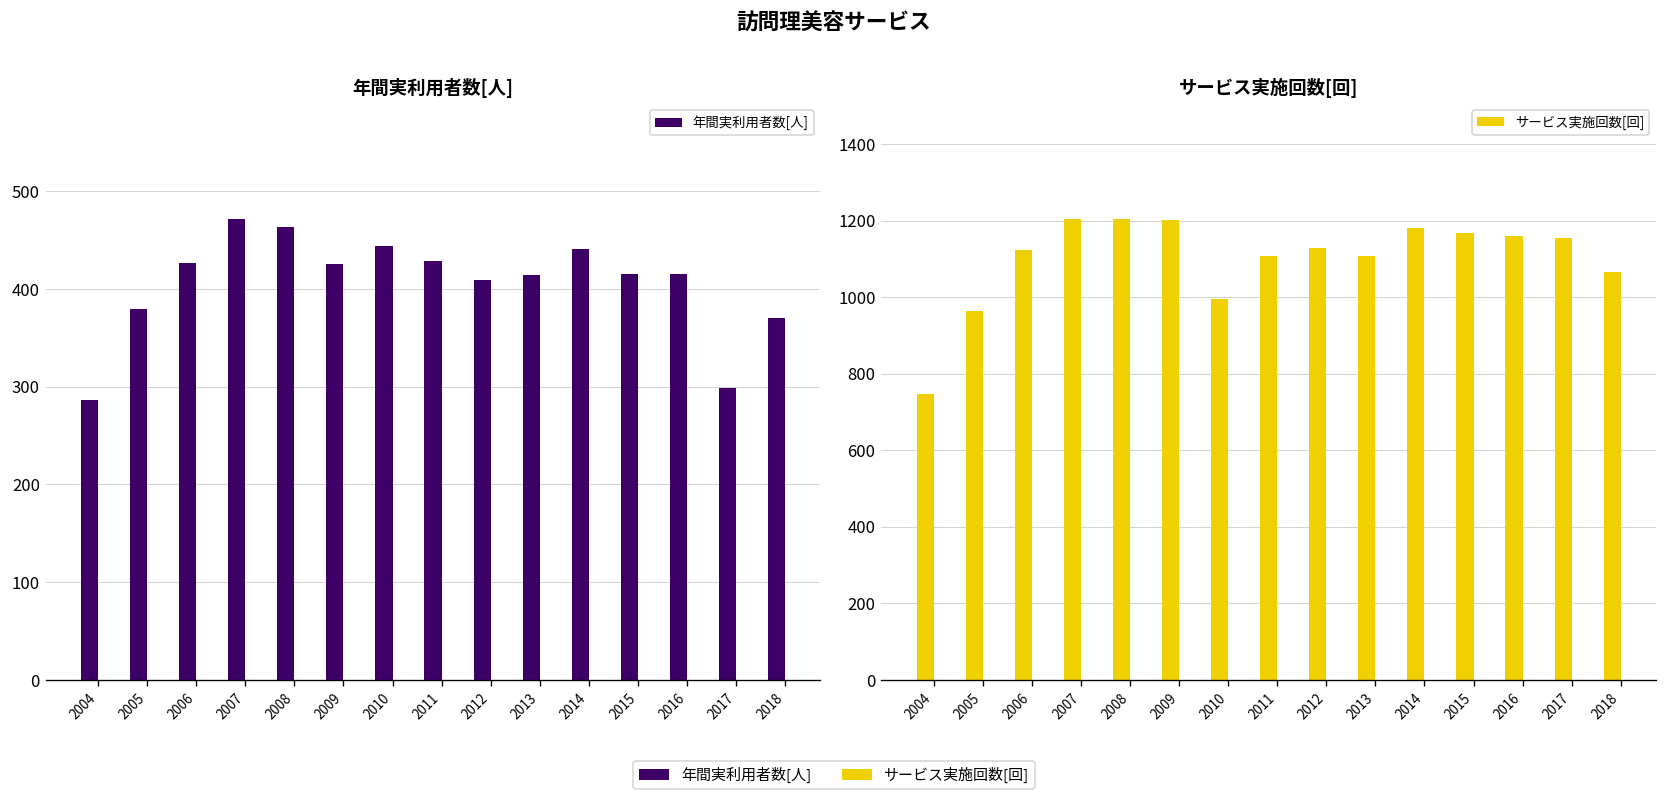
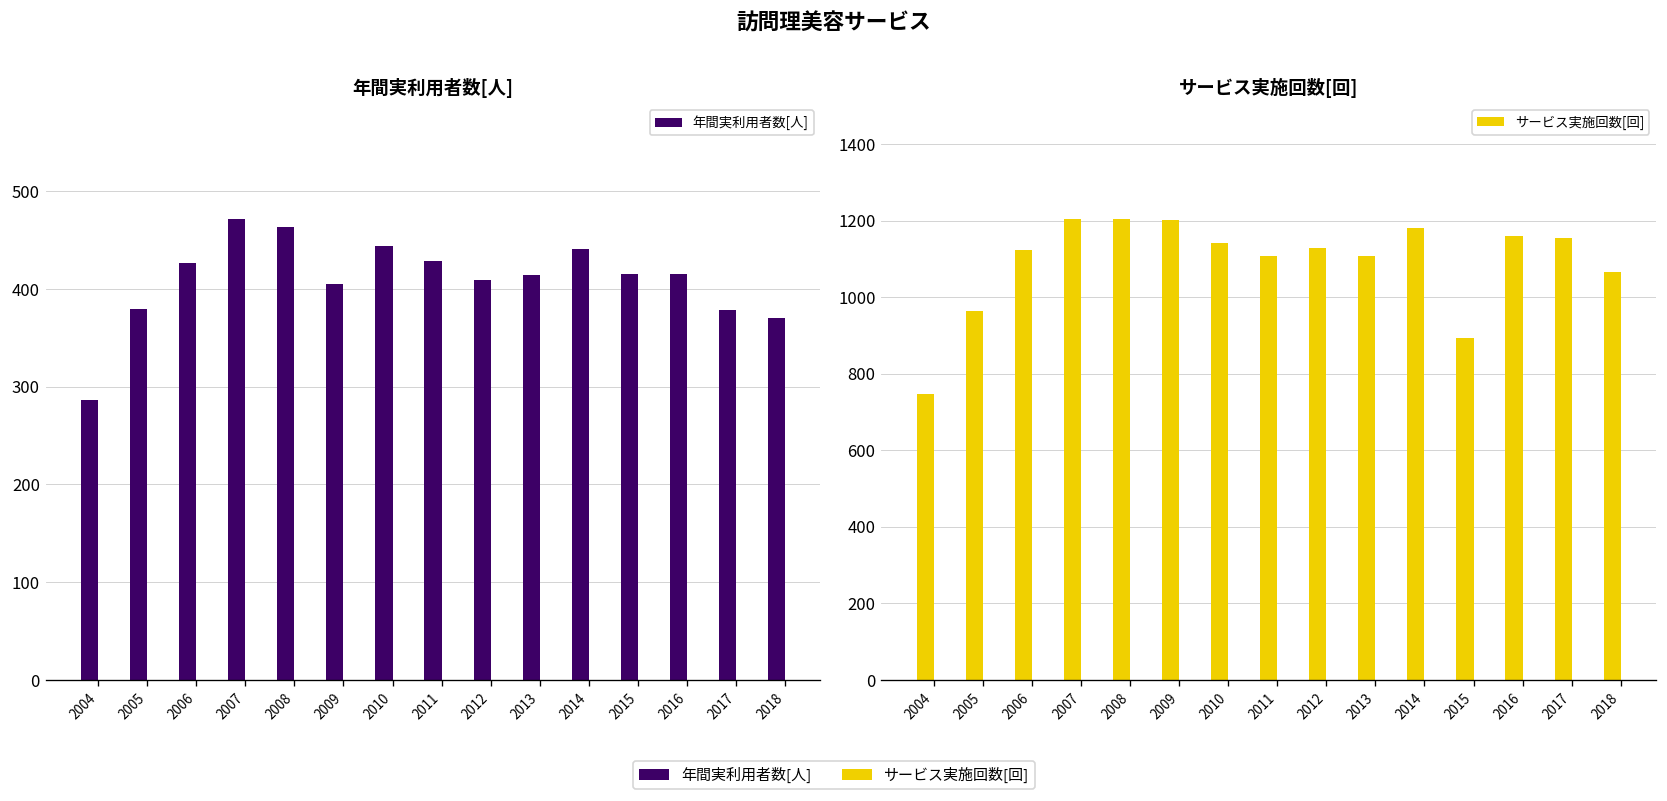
年間実利用者数[人], 2009: 430 -> 410
年間実利用者数[人], 2017: 300 -> 380
サービス実施回数[回], 2010: 990 -> 1140
サービス実施回数[回], 2015: 1170 -> 890
